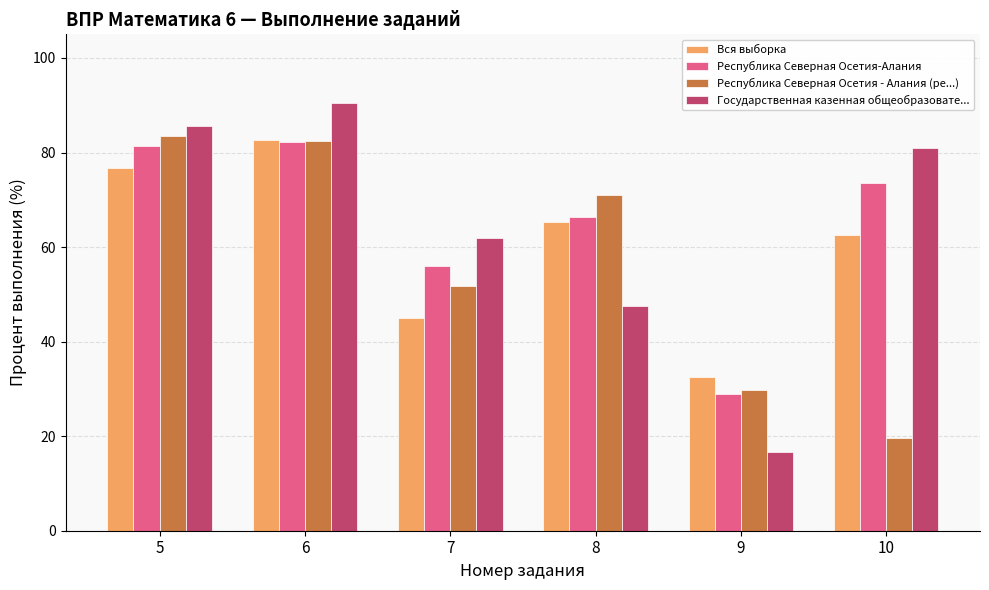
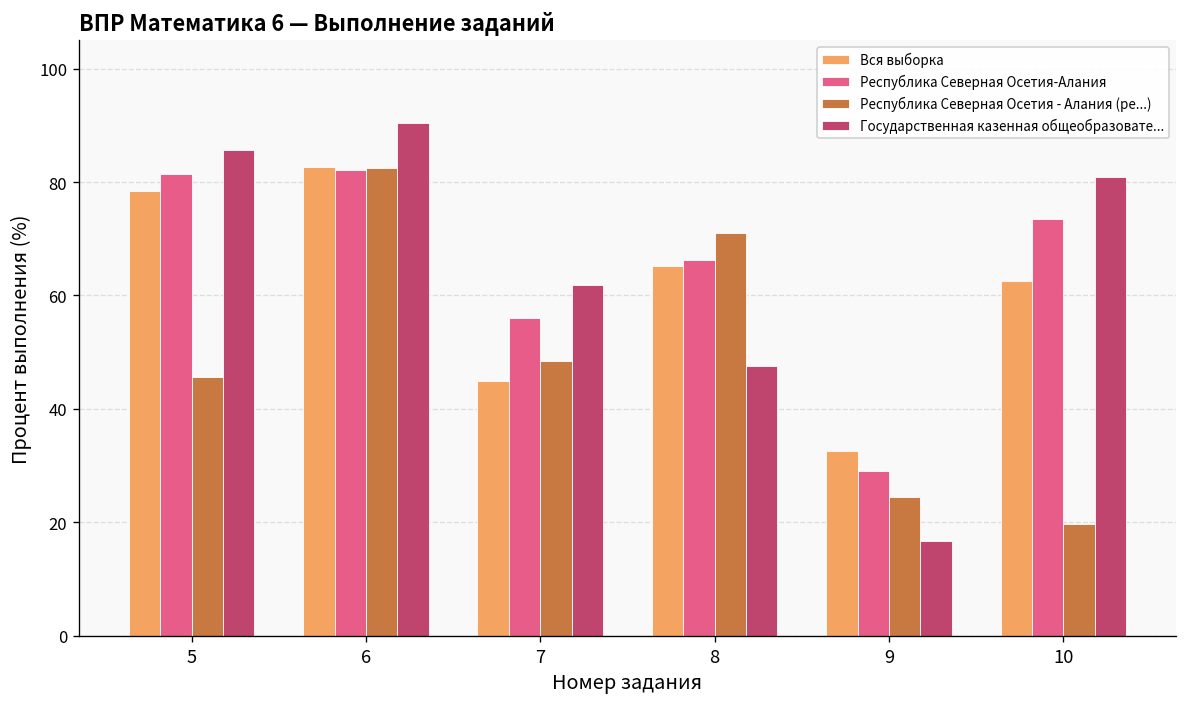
Вся выборка, 5: 77 -> 78
Республика Северная Осетия - Алания (ре...), 5: 84 -> 46
Республика Северная Осетия - Алания (ре...), 7: 52 -> 48
Республика Северная Осетия - Алания (ре...), 9: 30 -> 24
